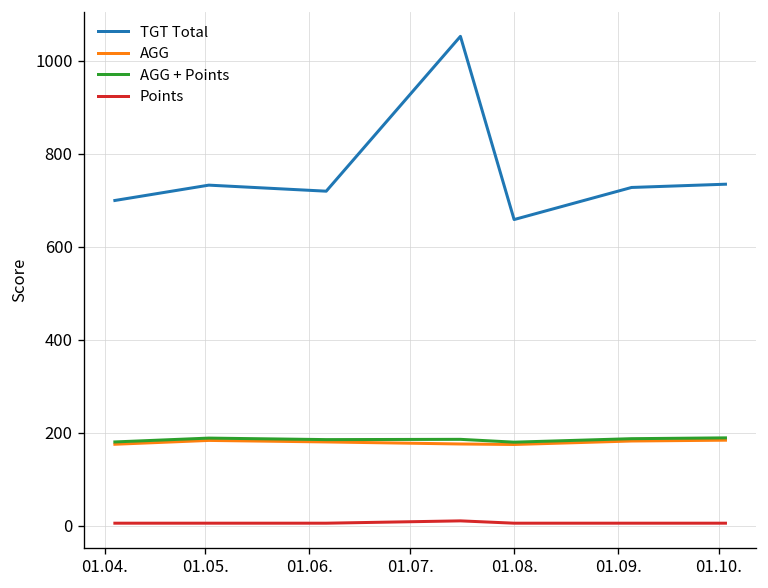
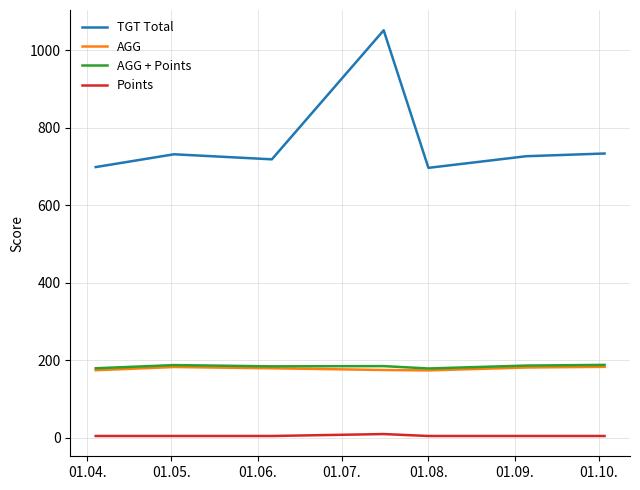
TGT Total, 01.08.: 660 -> 700
